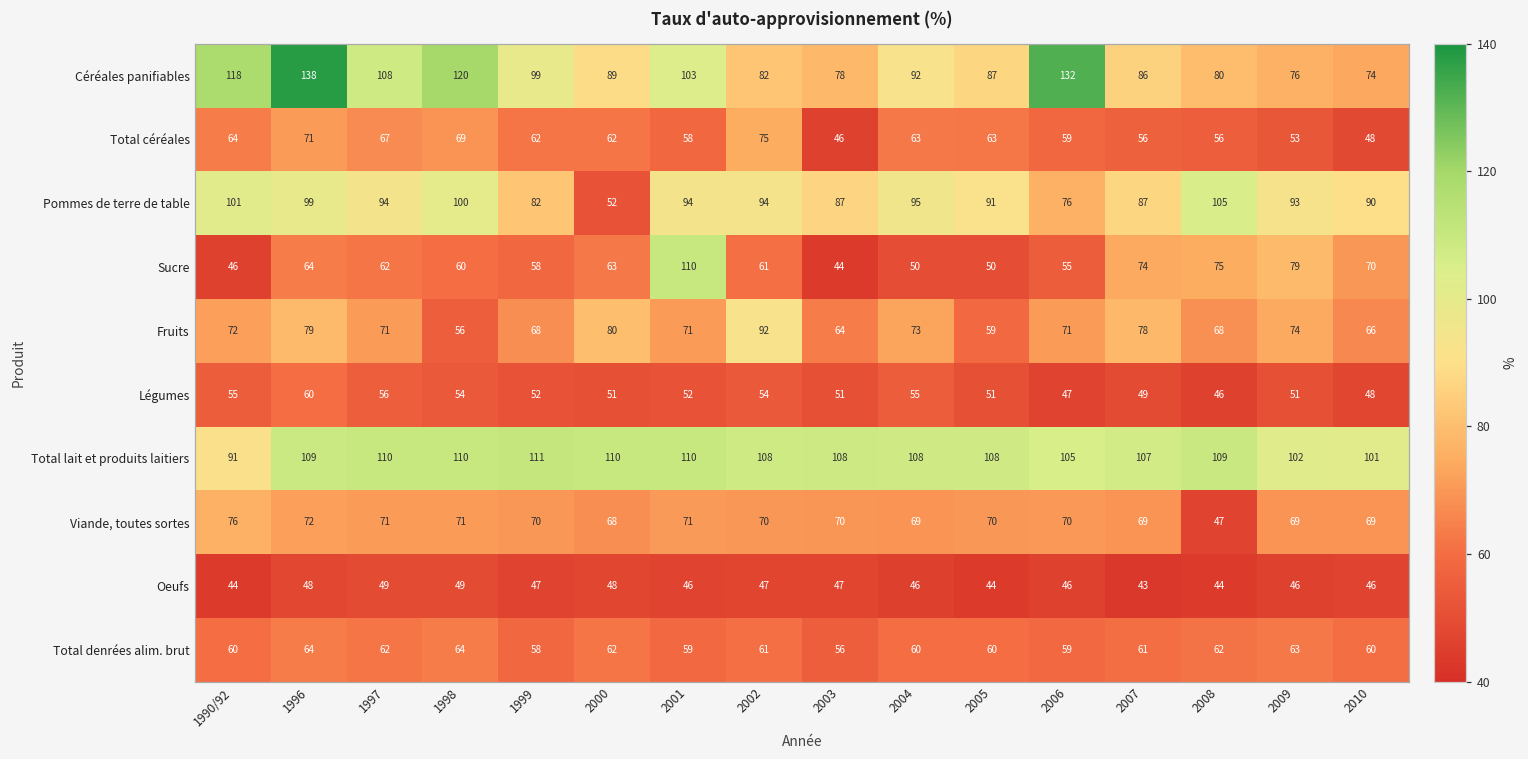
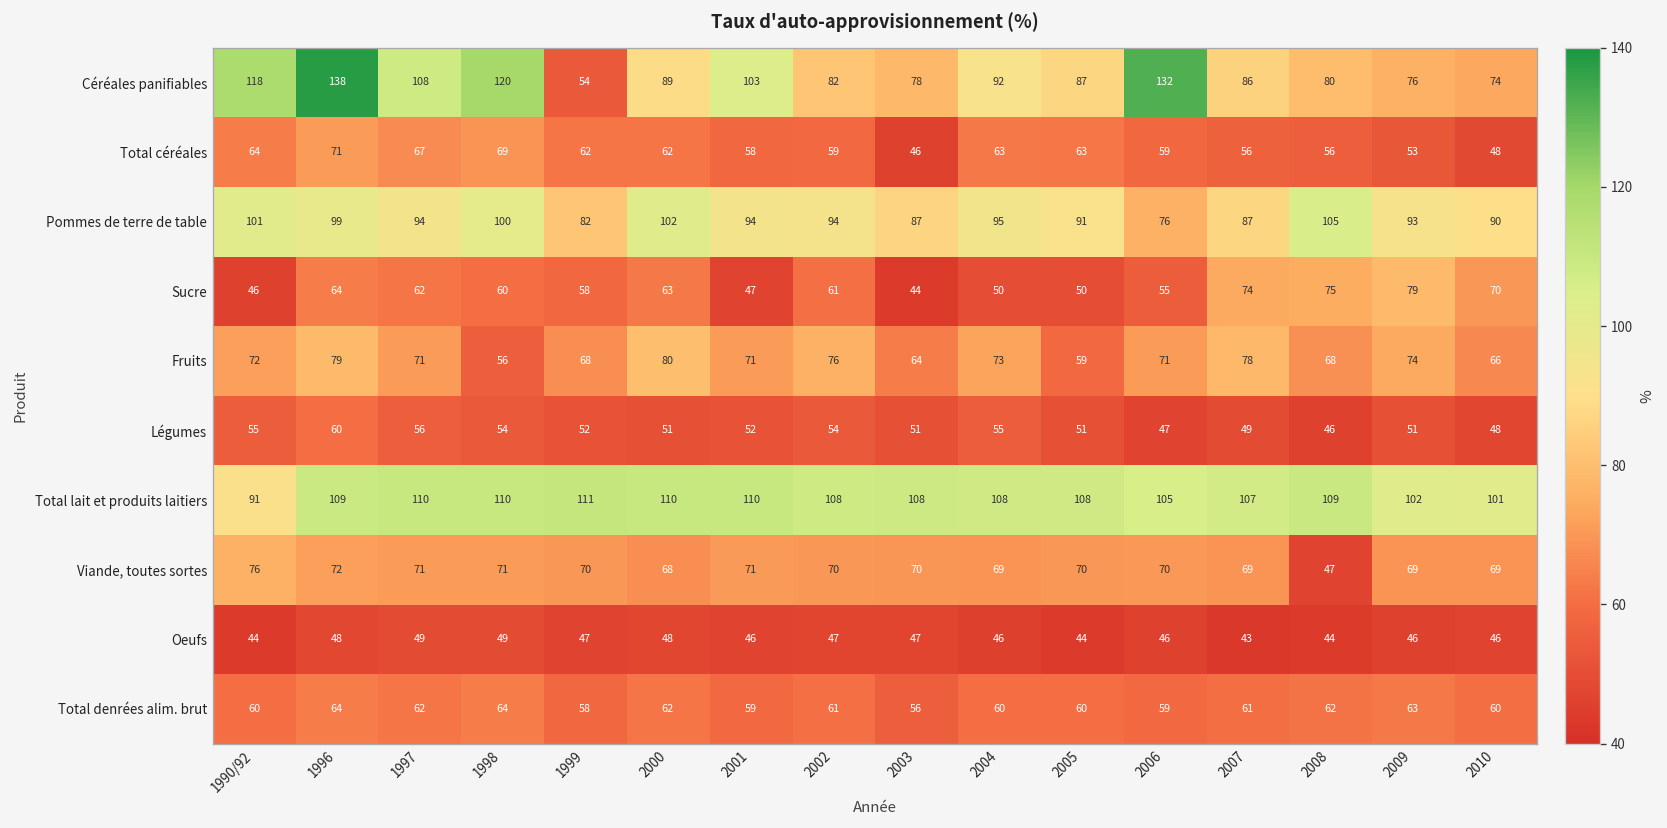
Céréales panifiables, 1999: 99 -> 54
Total céréales, 2002: 75 -> 59
Pommes de terre de table, 2000: 52 -> 102
Sucre, 2001: 110 -> 47
Fruits, 2002: 92 -> 76
